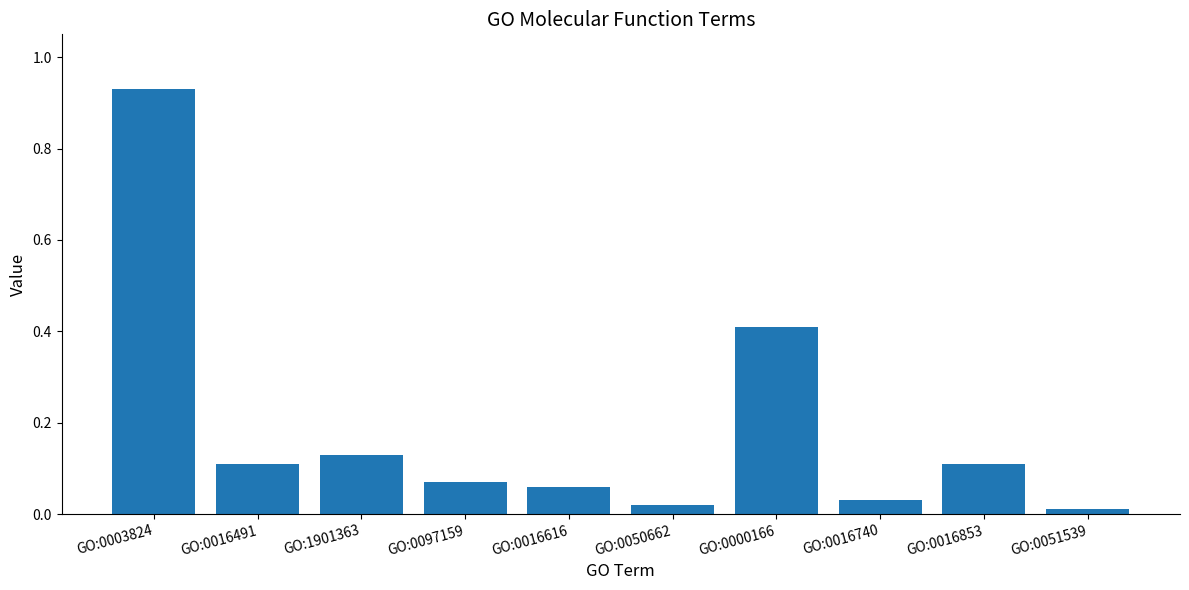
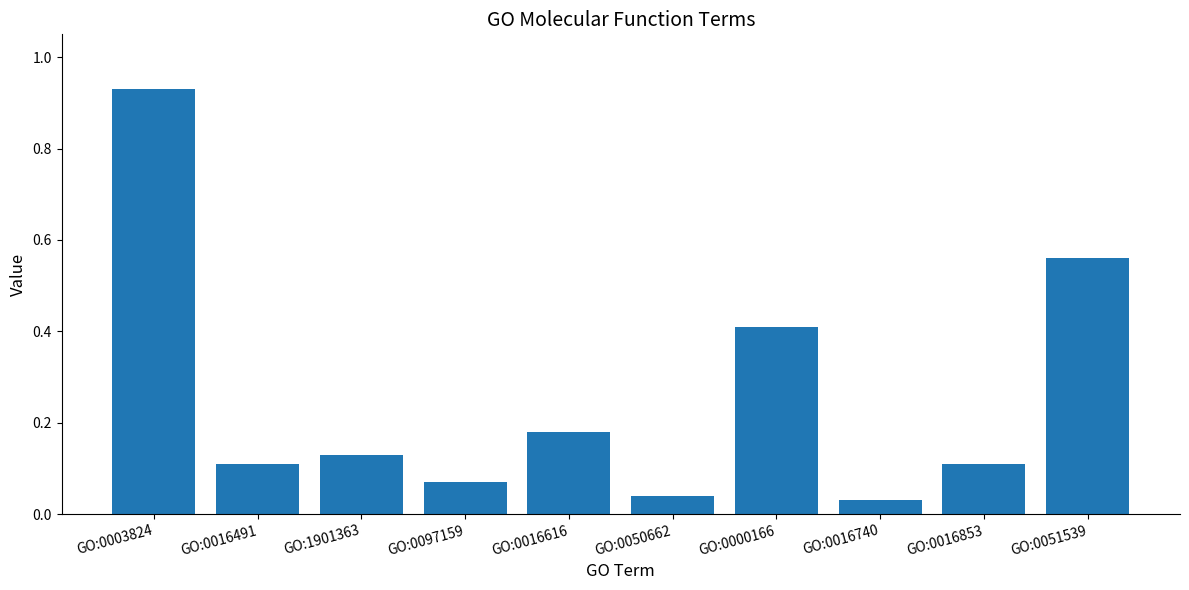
GO:0016616: 0.06 -> 0.18
GO:0050662: 0.02 -> 0.04
GO:0051539: 0.01 -> 0.56
